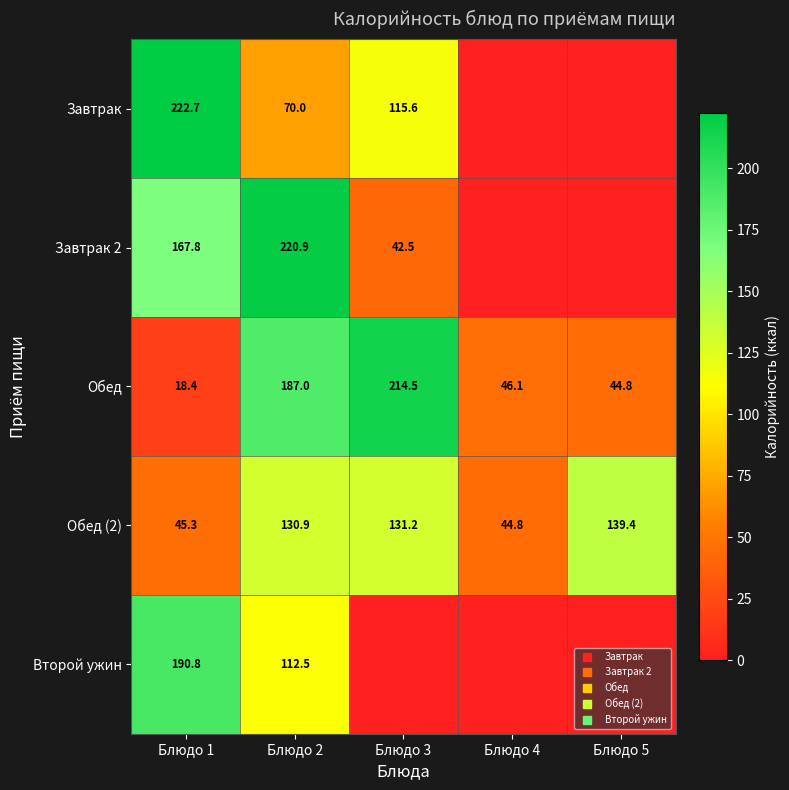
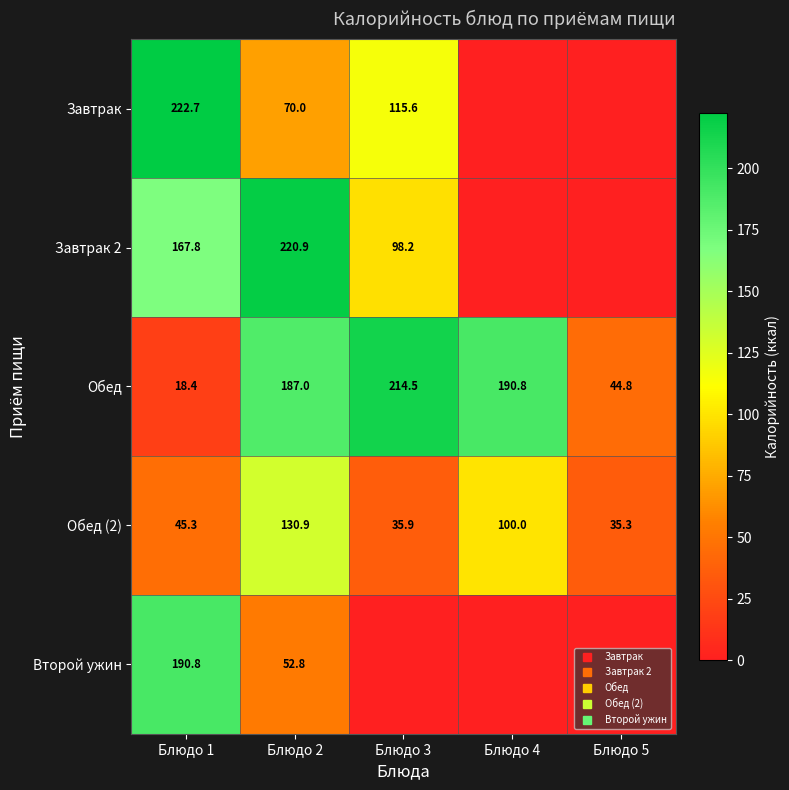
Завтрак 2, Блюдо 3: 42.5 -> 98.2
Обед, Блюдо 4: 46.1 -> 190.8
Обед (2), Блюдо 3: 131.2 -> 35.9
Обед (2), Блюдо 4: 44.8 -> 100.0
Обед (2), Блюдо 5: 139.4 -> 35.3
Второй ужин, Блюдо 2: 112.5 -> 52.8
